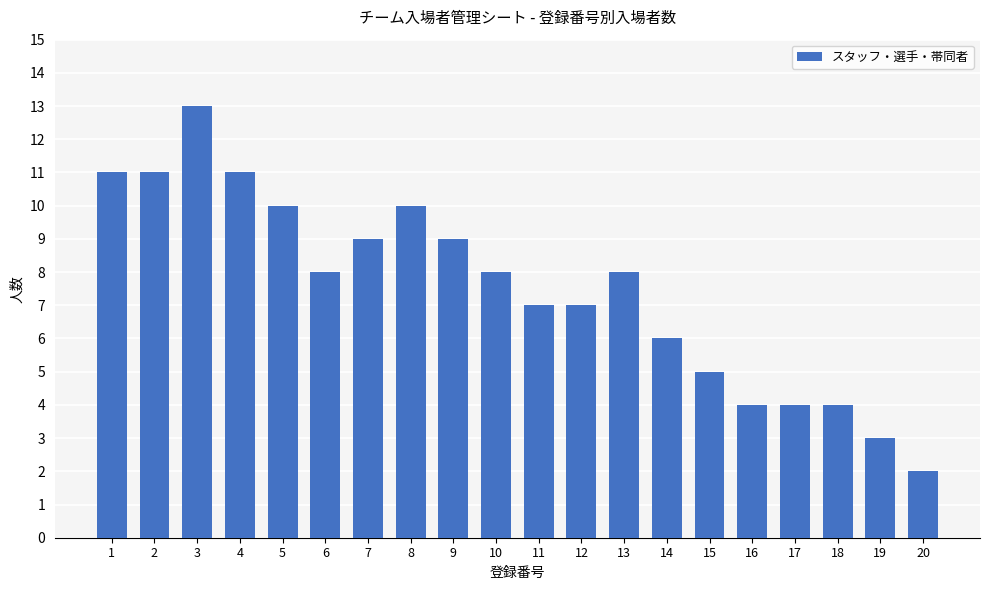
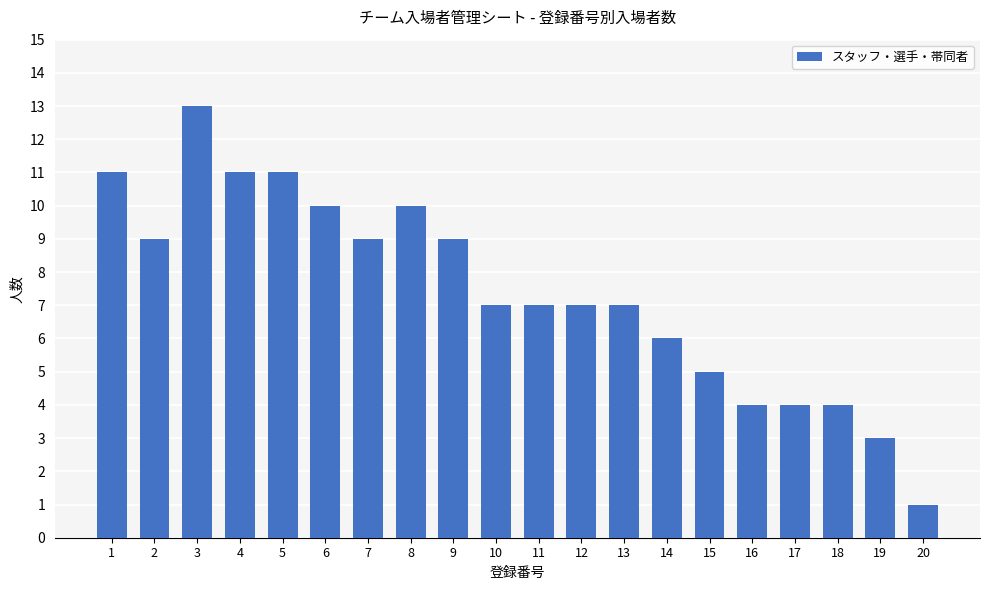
2: 11 -> 9
5: 10 -> 11
6: 8 -> 10
10: 8 -> 7
13: 8 -> 7
20: 2 -> 1
